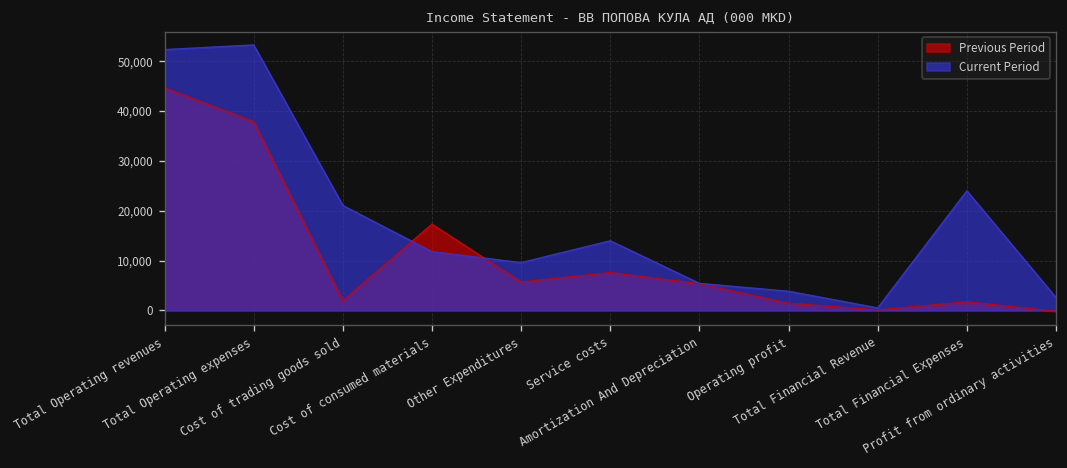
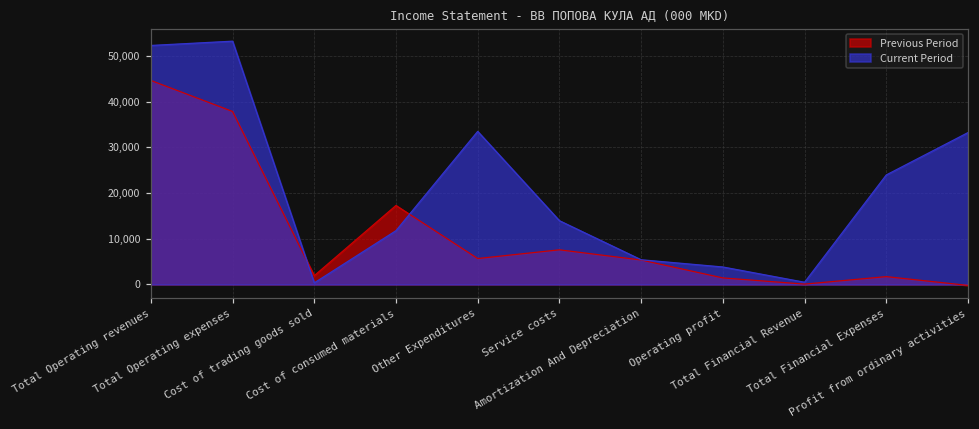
Current Period, Cost of trading goods sold: 21,000 -> 0
Current Period, Other Expenditures: 10,000 -> 34,000
Current Period, Profit from ordinary activities: 3,000 -> 33,000
